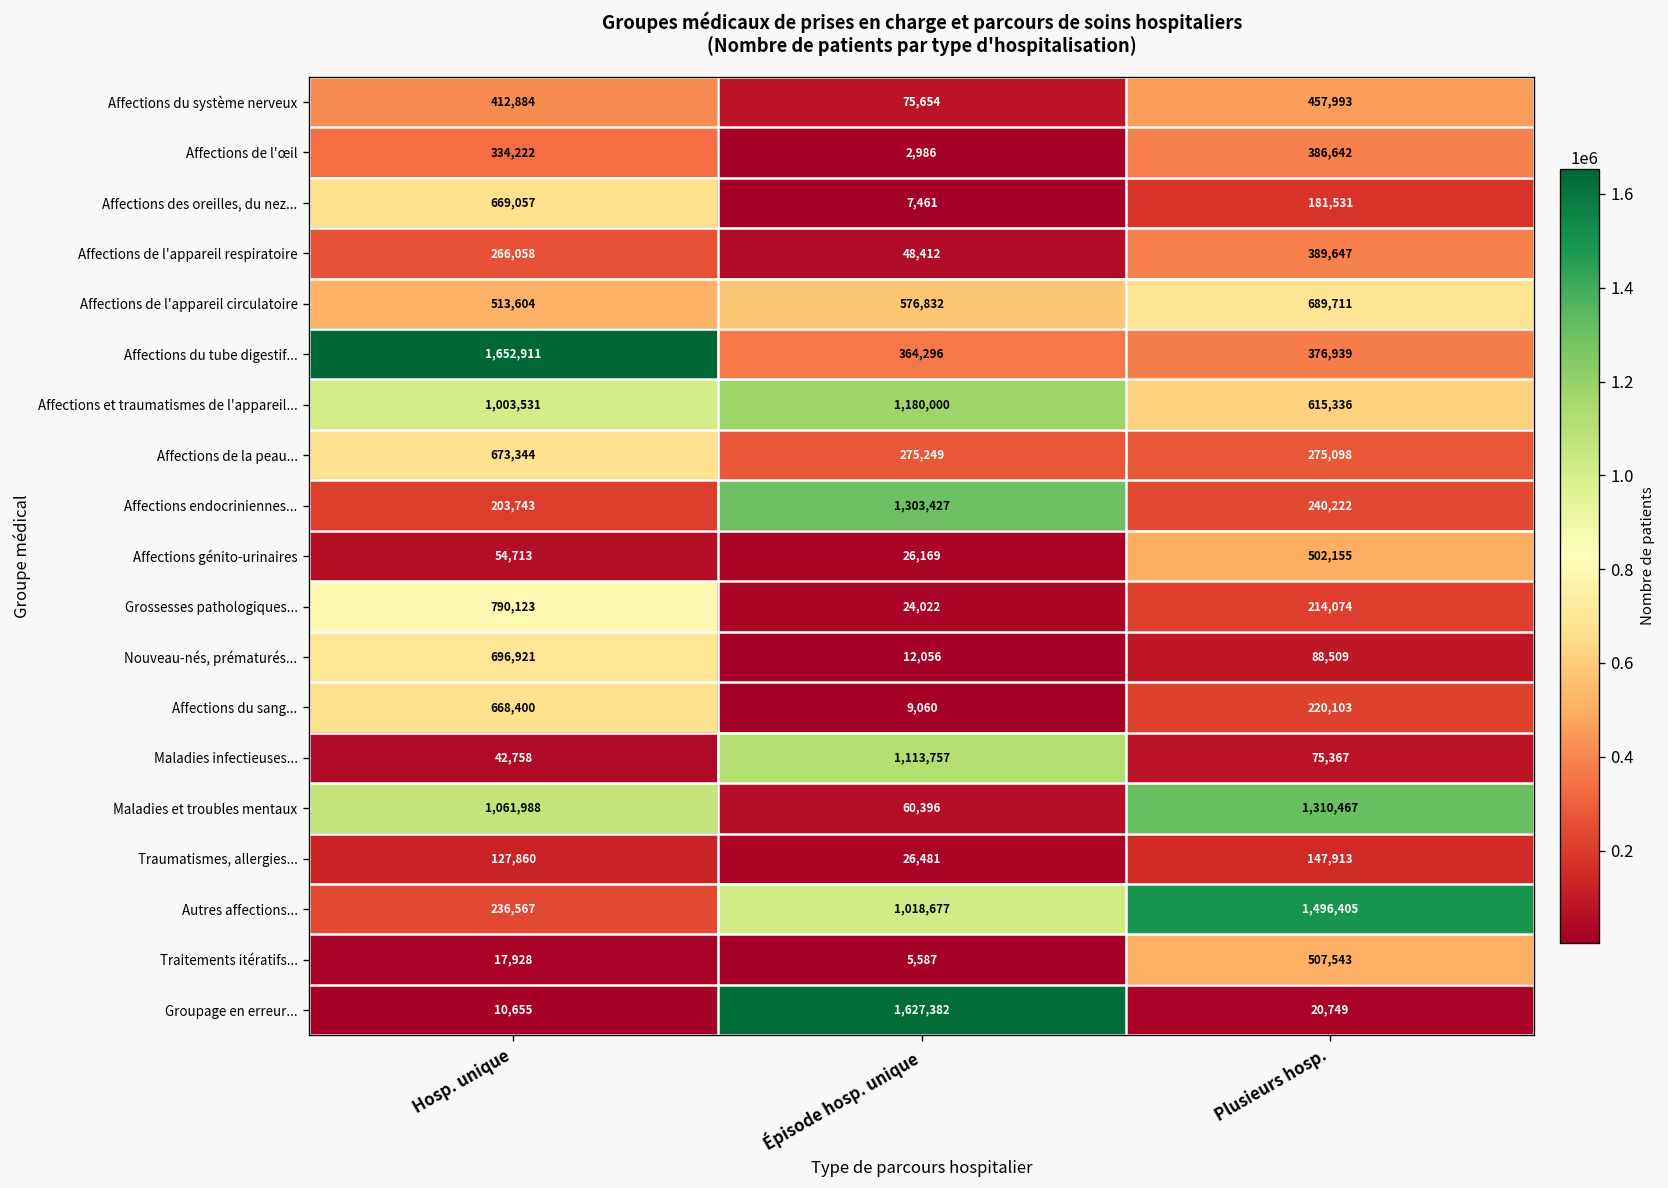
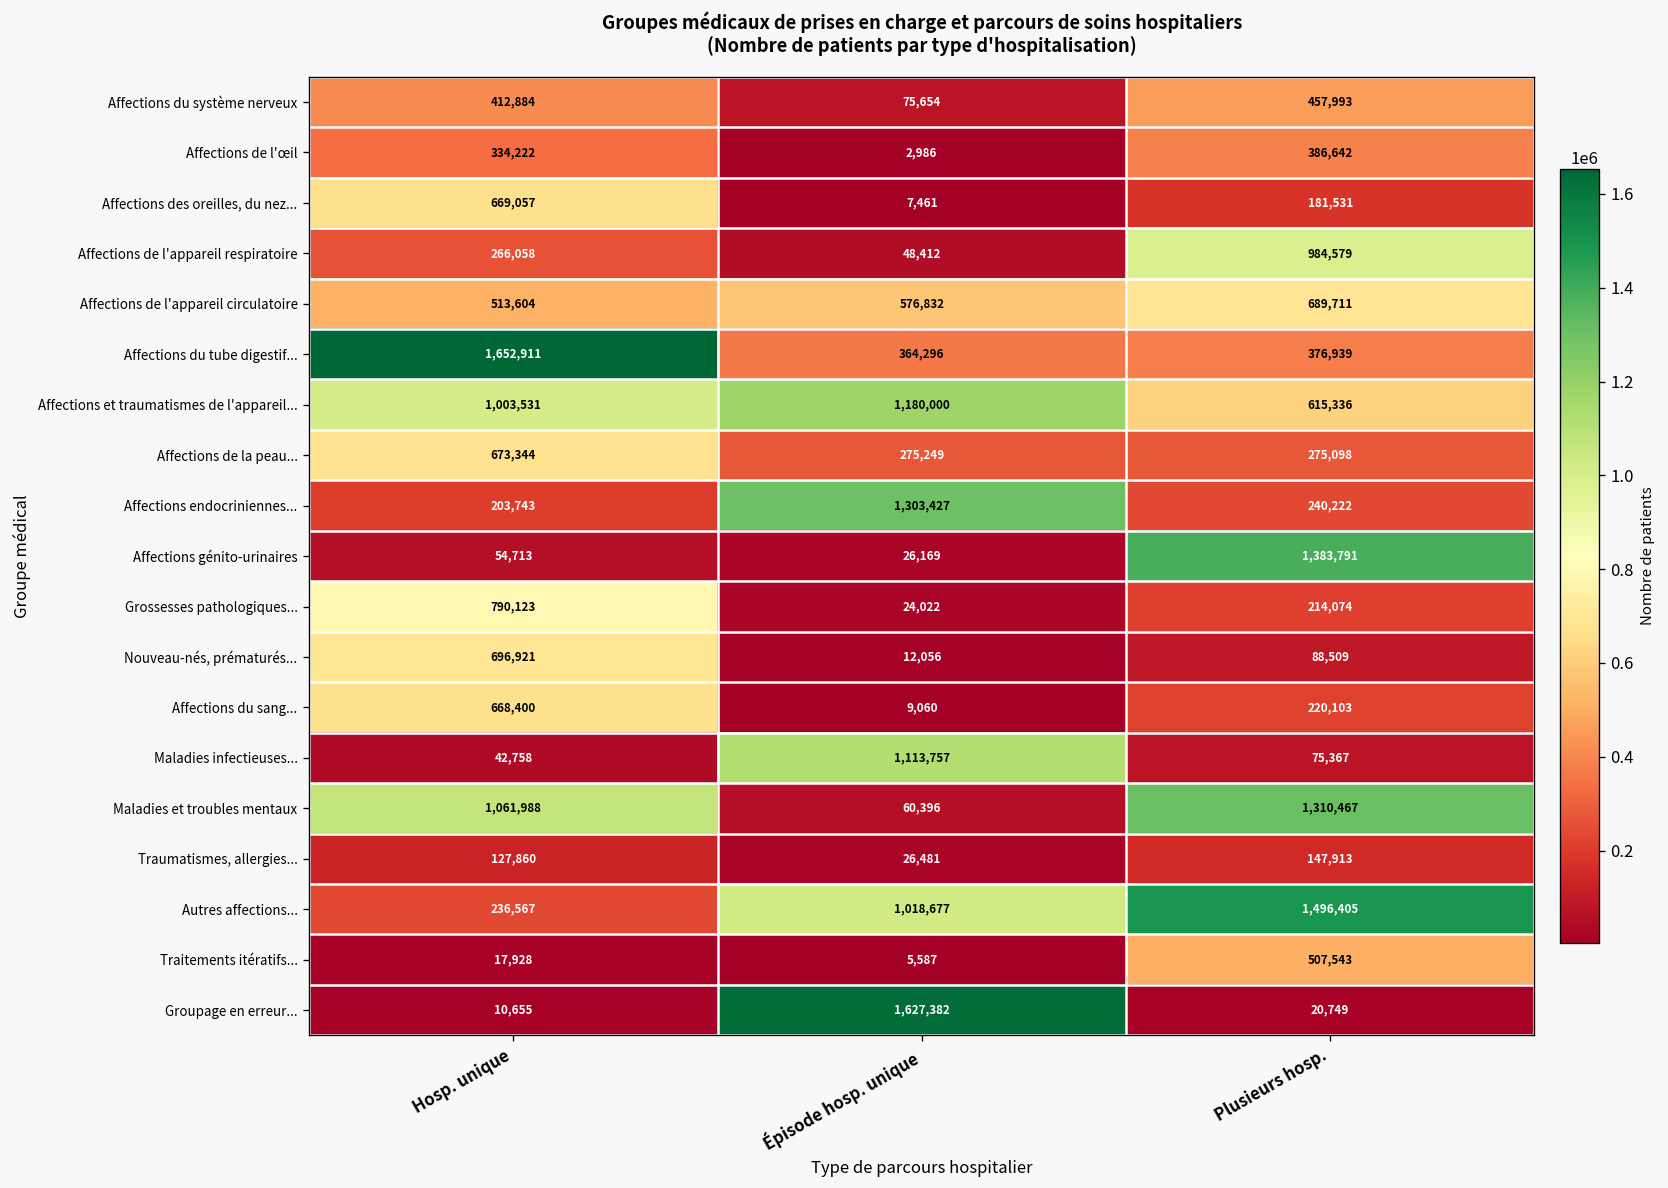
Affections de l'appareil respiratoire, Plusieurs hosp.: 389,647 -> 984,579
Affections génito-urinaires, Plusieurs hosp.: 502,155 -> 1,383,791
